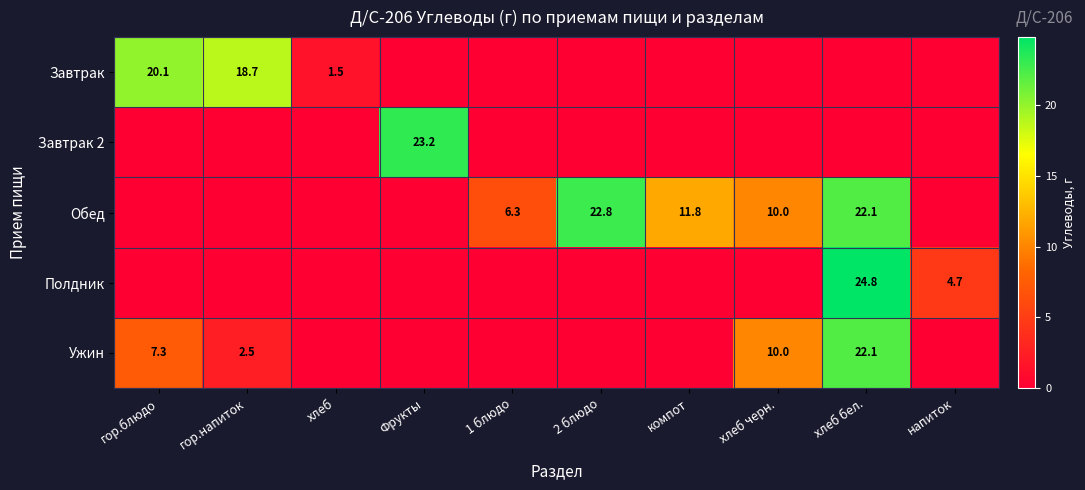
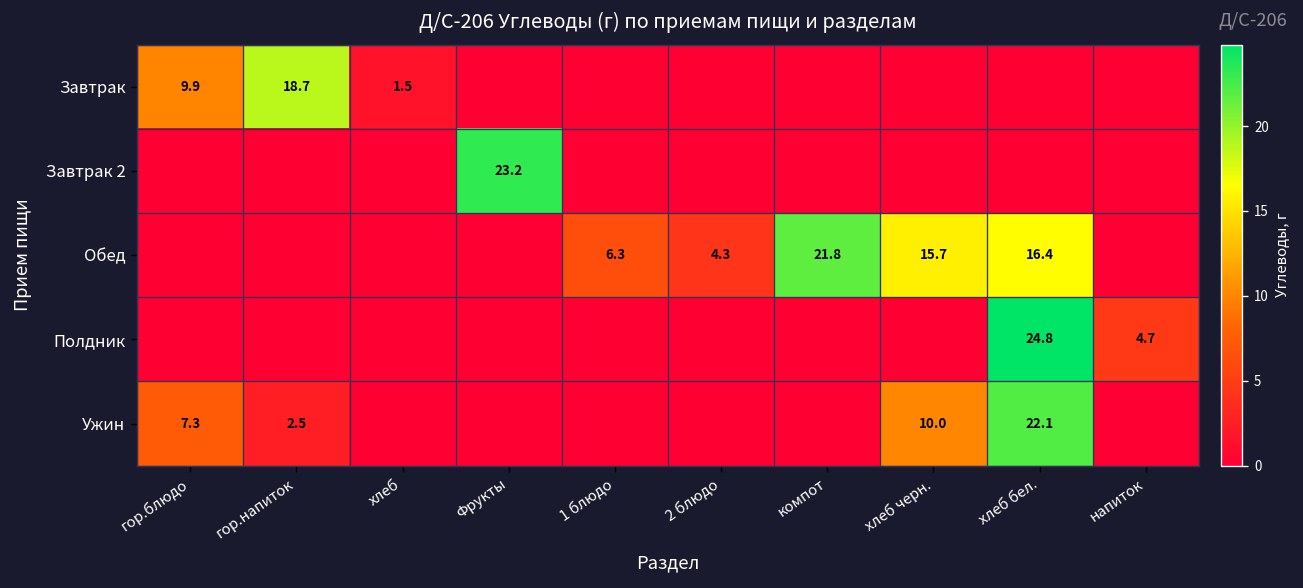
Завтрак, гор.блюдо: 20.1 -> 9.9
Обед, 2 блюдо: 22.8 -> 4.3
Обед, компот: 11.8 -> 21.8
Обед, хлеб черн.: 10.0 -> 15.7
Обед, хлеб бел.: 22.1 -> 16.4
